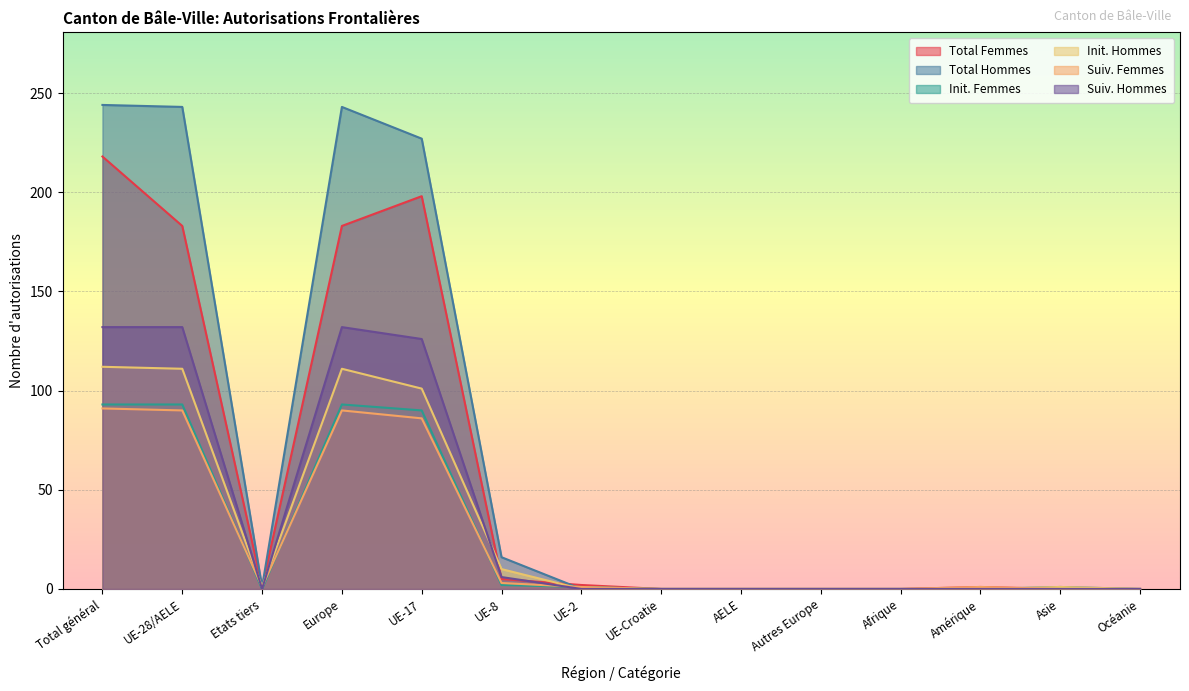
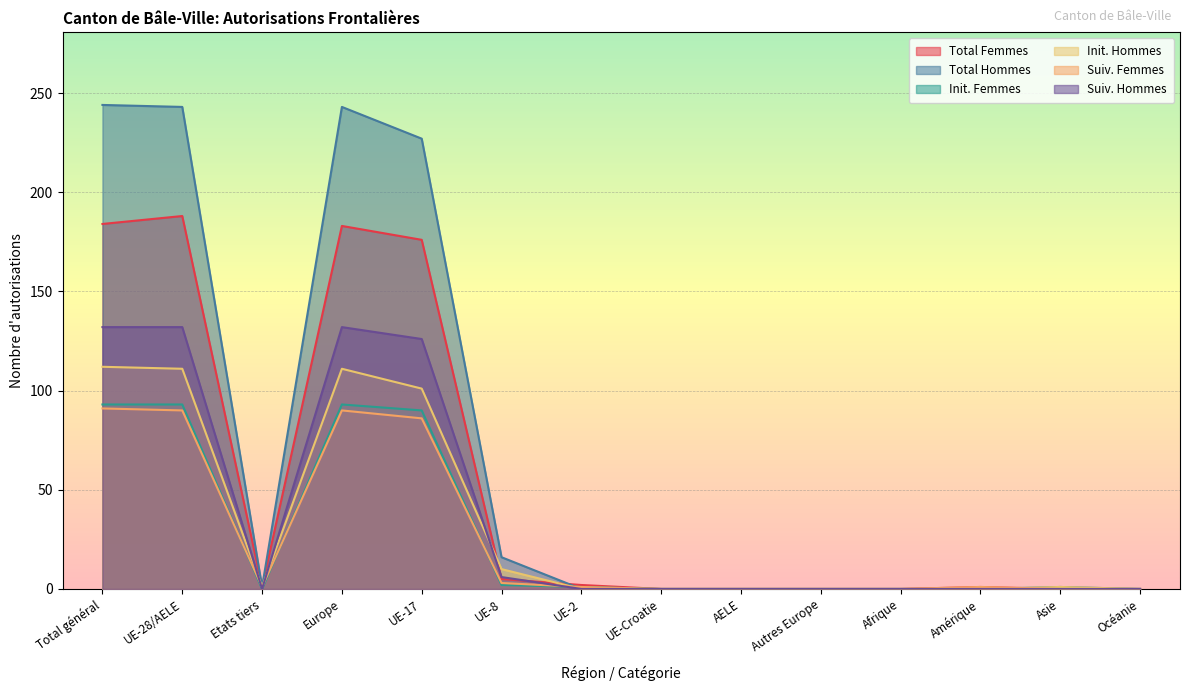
Total Femmes, Total général: 218 -> 184
Total Femmes, UE-28/AELE: 183 -> 188
Total Femmes, UE-17: 198 -> 176
